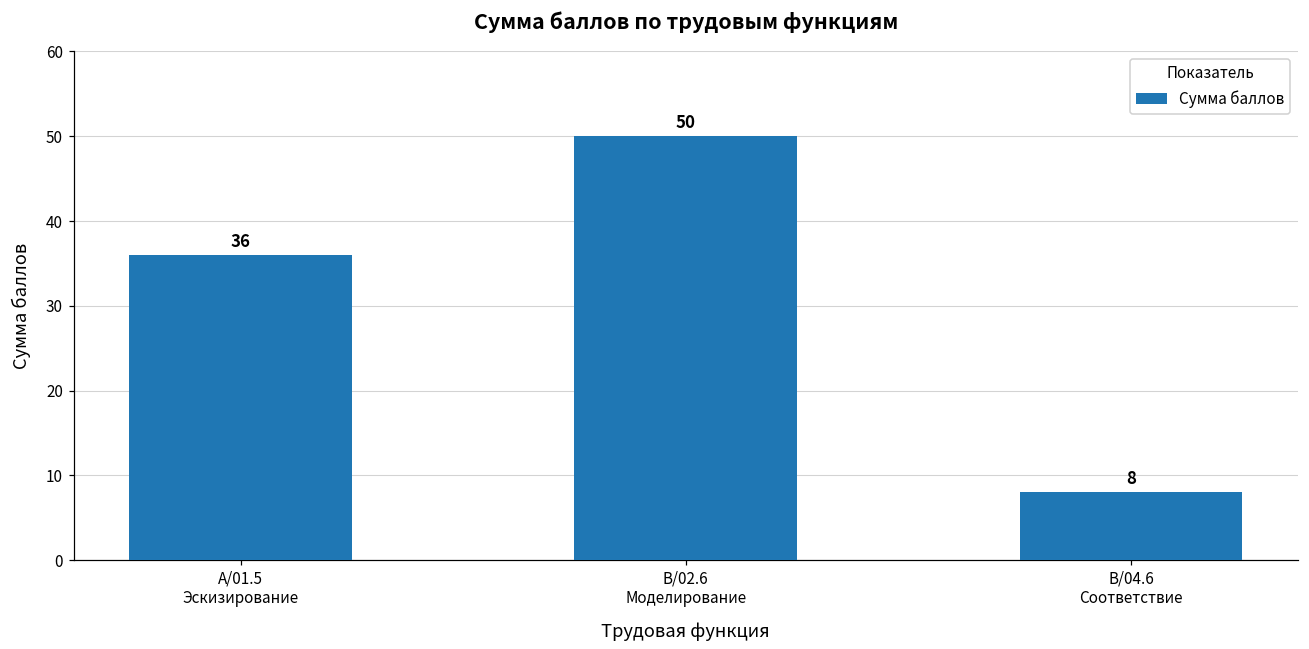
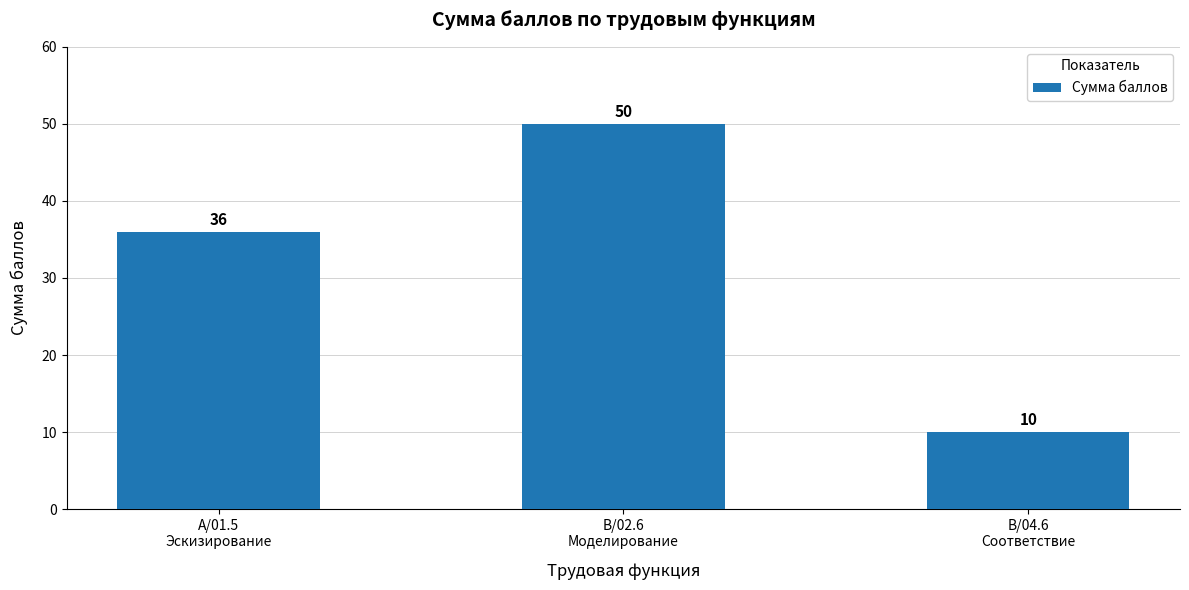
В/04.6 Соответствие: 8 -> 10
